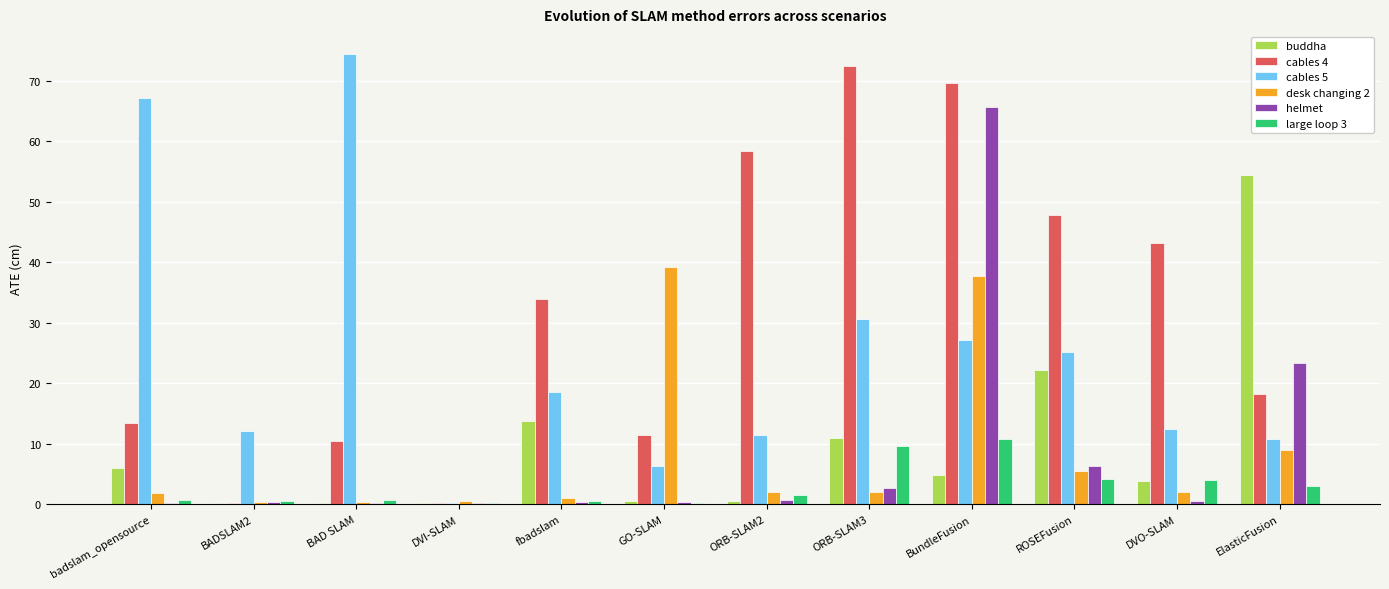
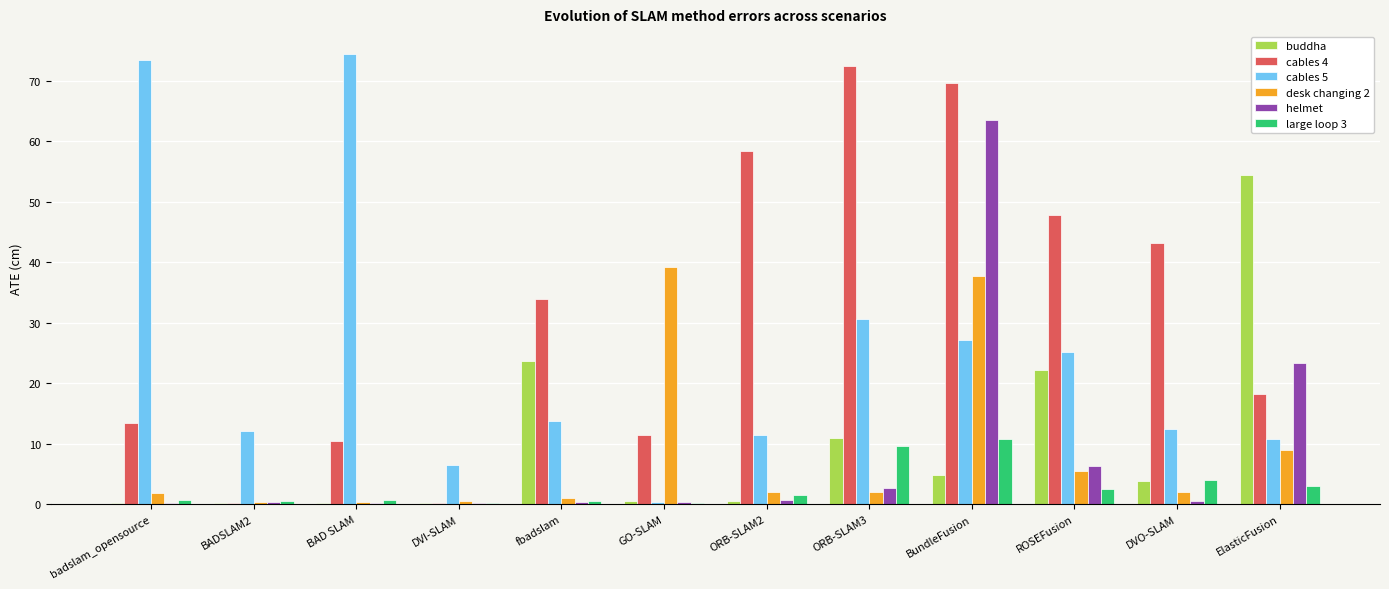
buddha, badslam_opensource: 6 -> 0
cables 5, badslam_opensource: 67 -> 73
cables 5, DVI-SLAM: 0 -> 7
buddha, fbadslam: 14 -> 24
cables 5, fbadslam: 19 -> 14
cables 5, GO-SLAM: 6 -> 0
helmet, BundleFusion: 66 -> 63
large loop 3, ROSEFusion: 4 -> 3
